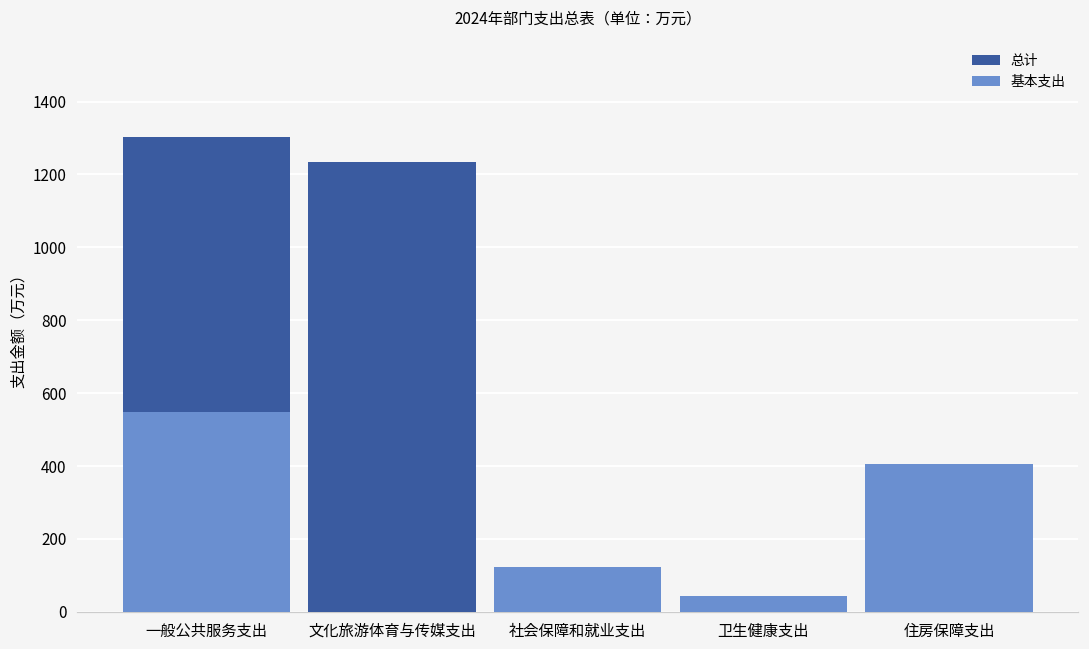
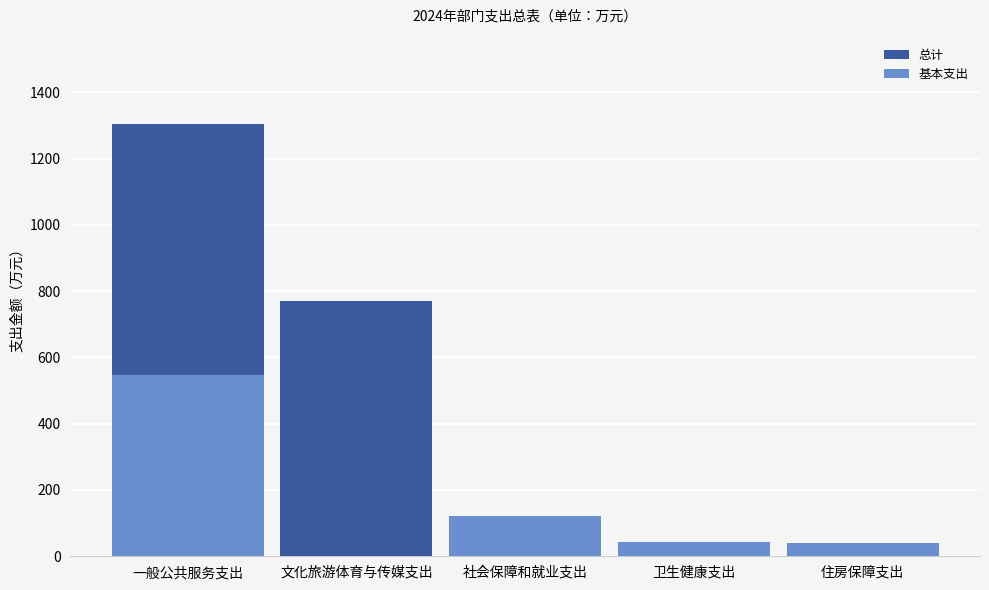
总计, 文化旅游体育与传媒支出: 1230 -> 770
基本支出, 住房保障支出: 410 -> 40
